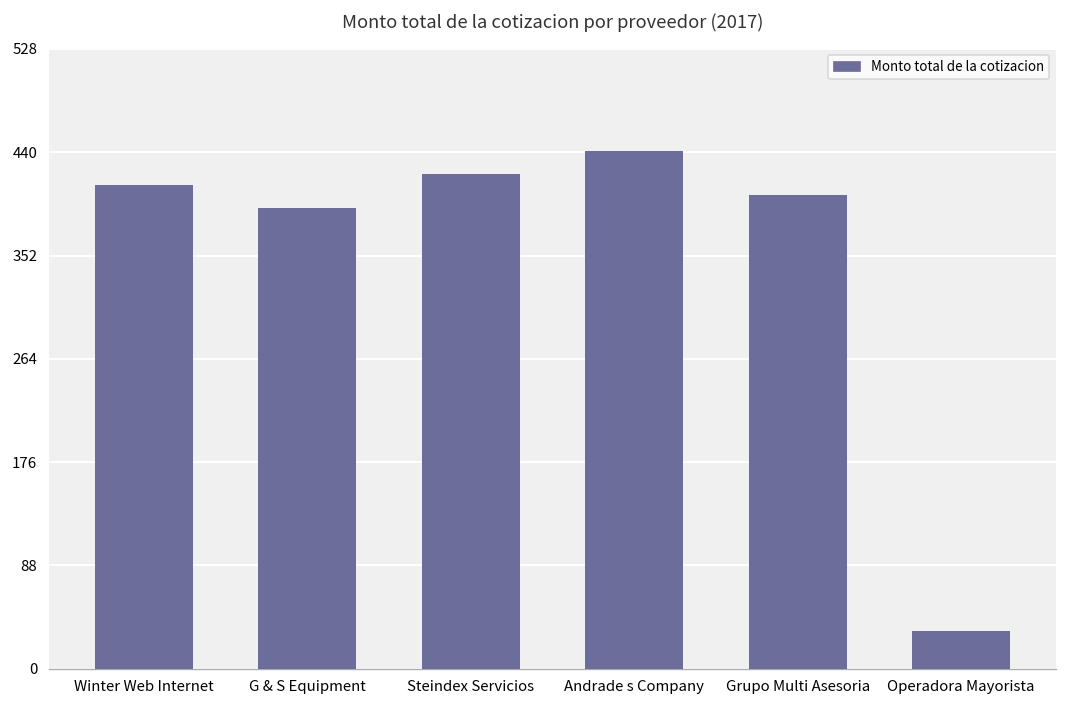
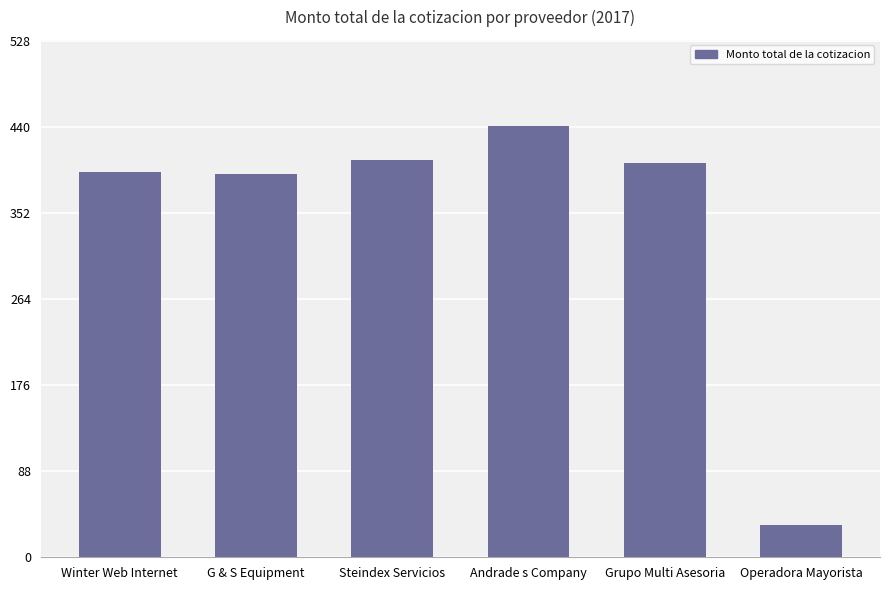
Winter Web Internet: 410 -> 390
Steindex Servicios: 420 -> 410
